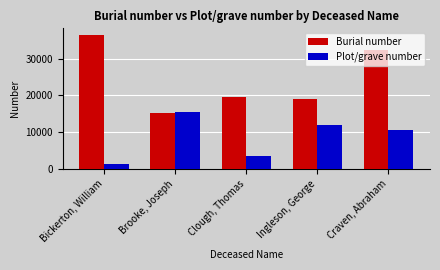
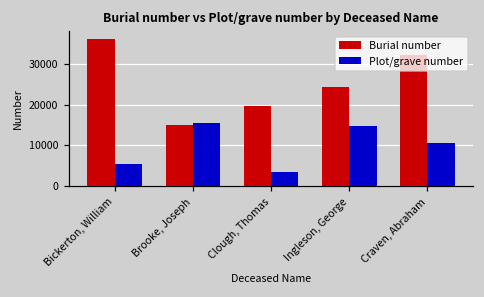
Plot/grave number, Bickerton, William: 1000 -> 5000
Burial number, Ingleson, George: 19000 -> 24000
Plot/grave number, Ingleson, George: 12000 -> 15000
